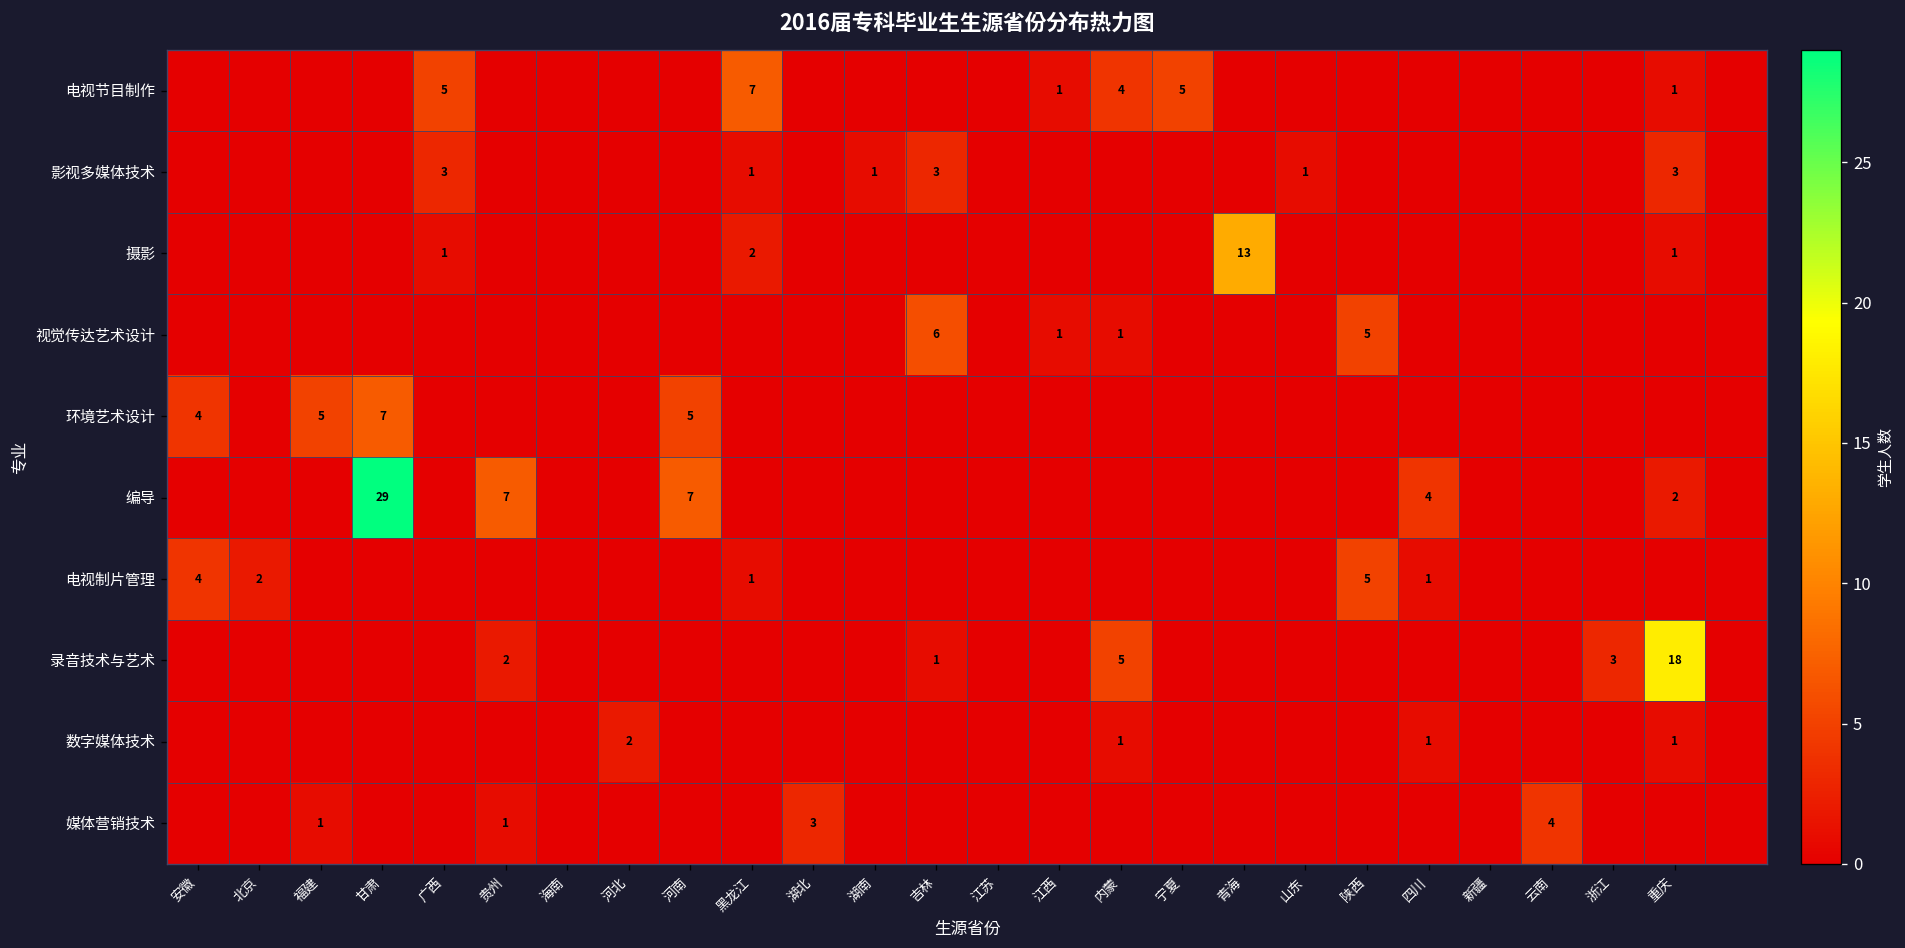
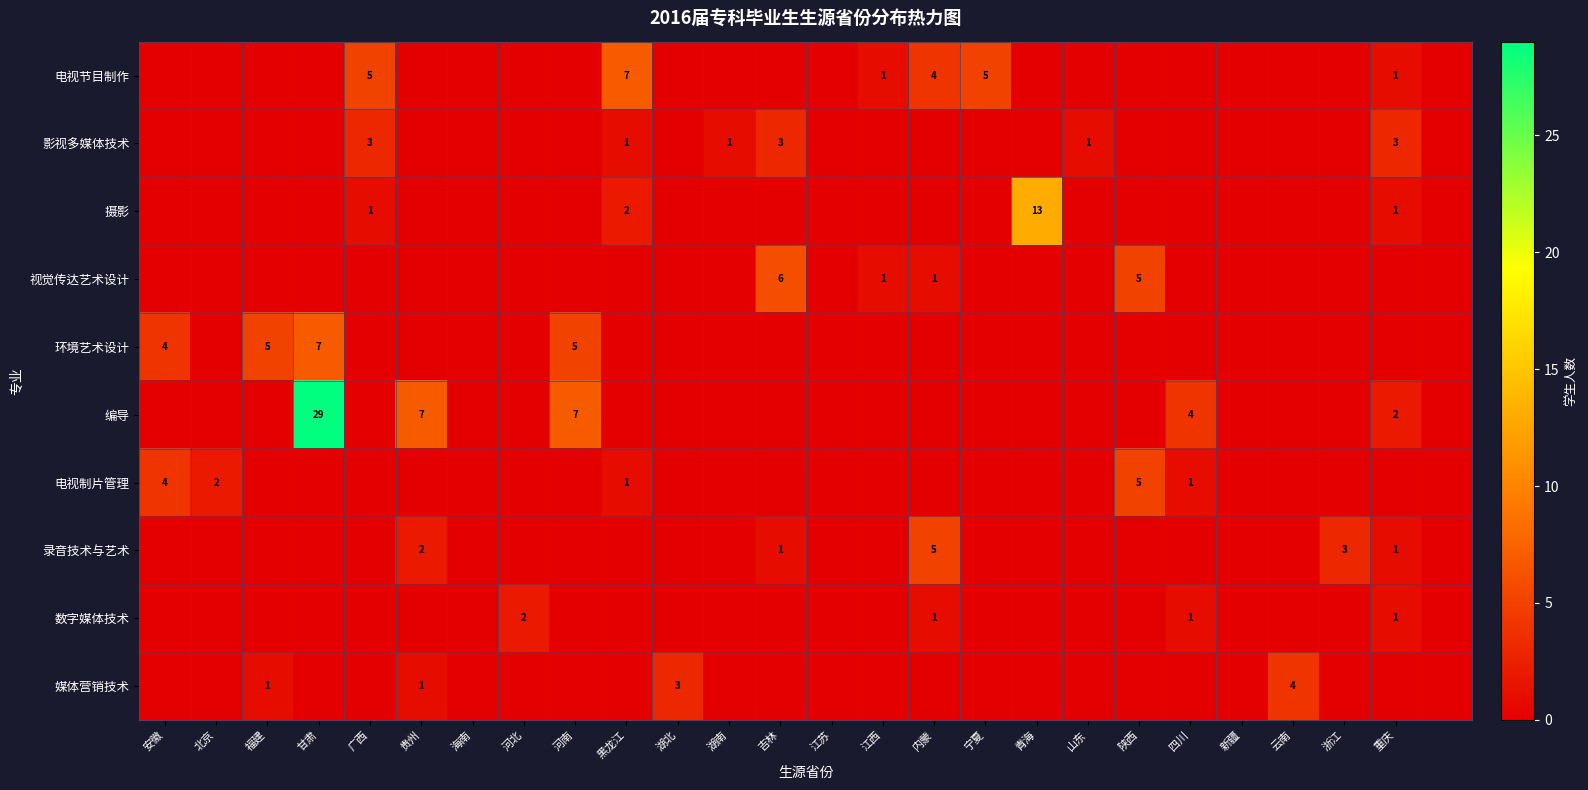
录音技术与艺术, 重庆: 18 -> 1
